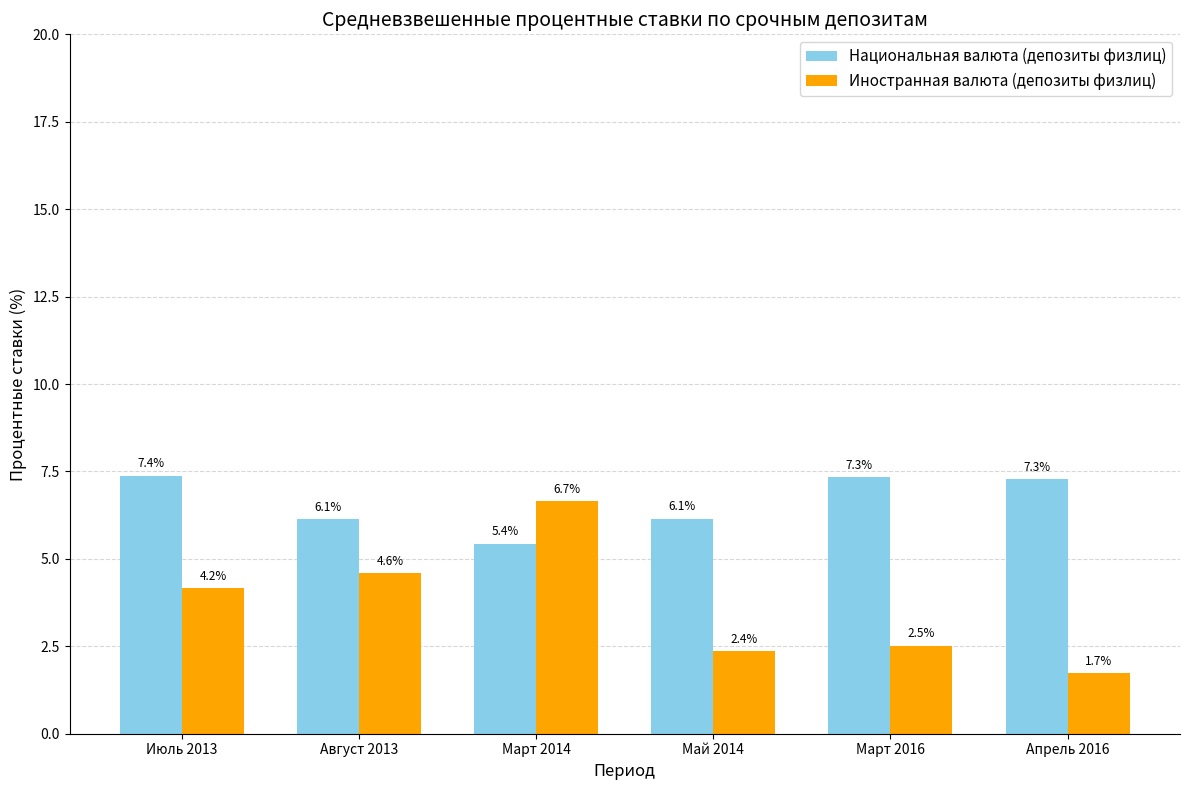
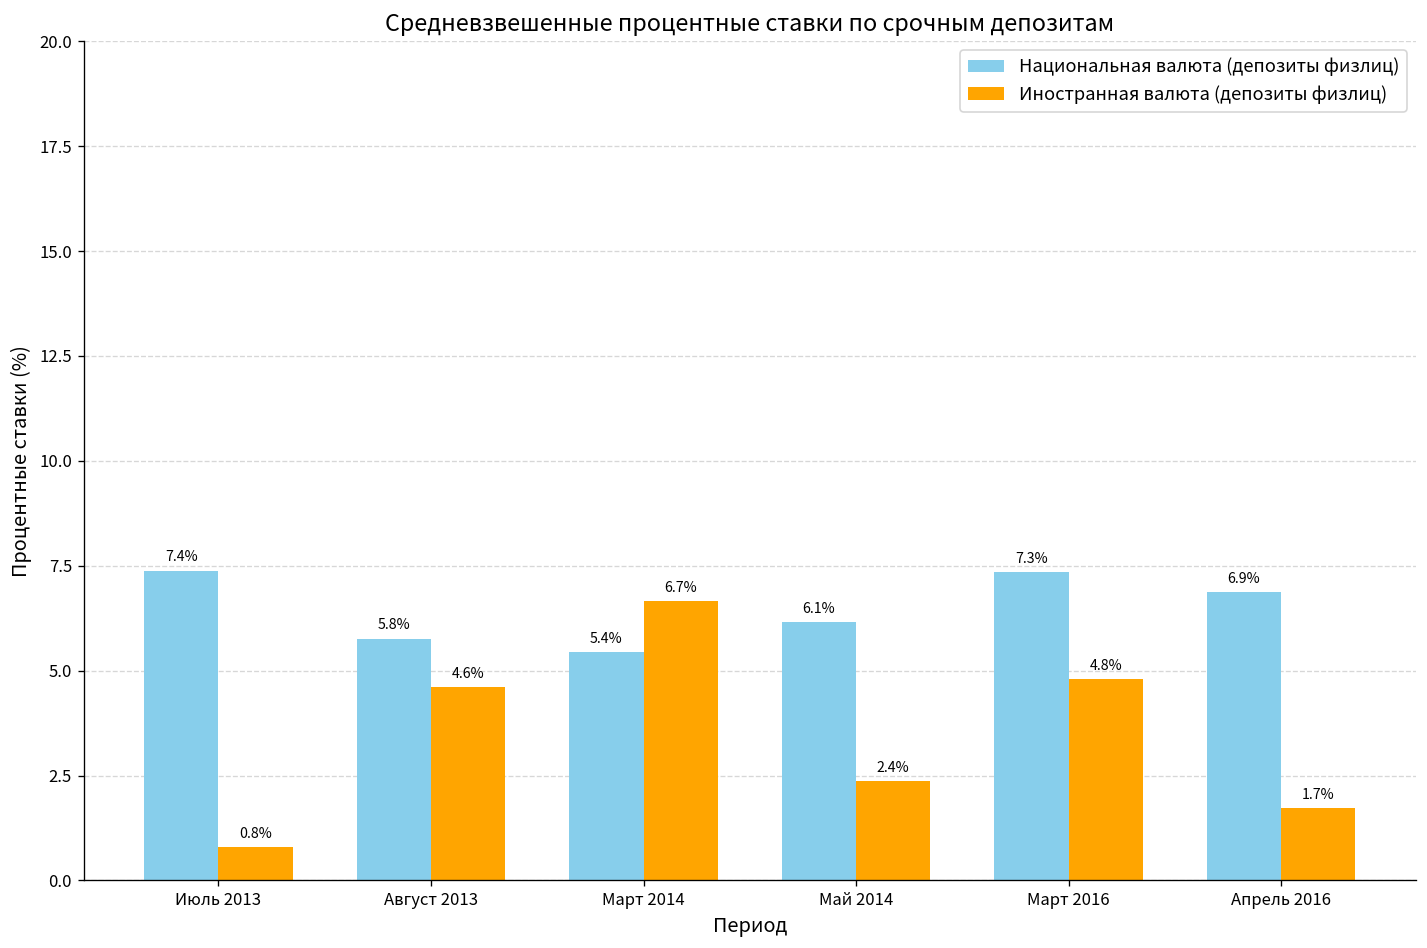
Иностранная валюта (депозиты физлиц), Июль 2013: 4.2% -> 0.8%
Национальная валюта (депозиты физлиц), Август 2013: 6.1% -> 5.8%
Иностранная валюта (депозиты физлиц), Март 2016: 2.5% -> 4.8%
Национальная валюта (депозиты физлиц), Апрель 2016: 7.3% -> 6.9%
